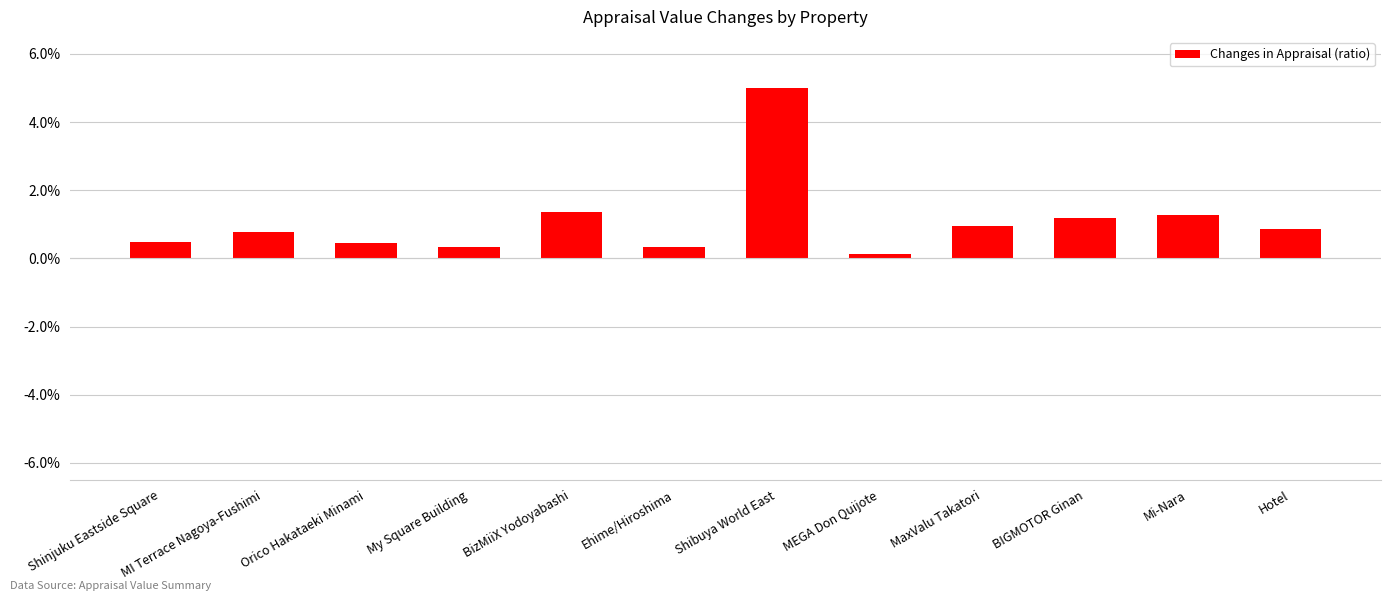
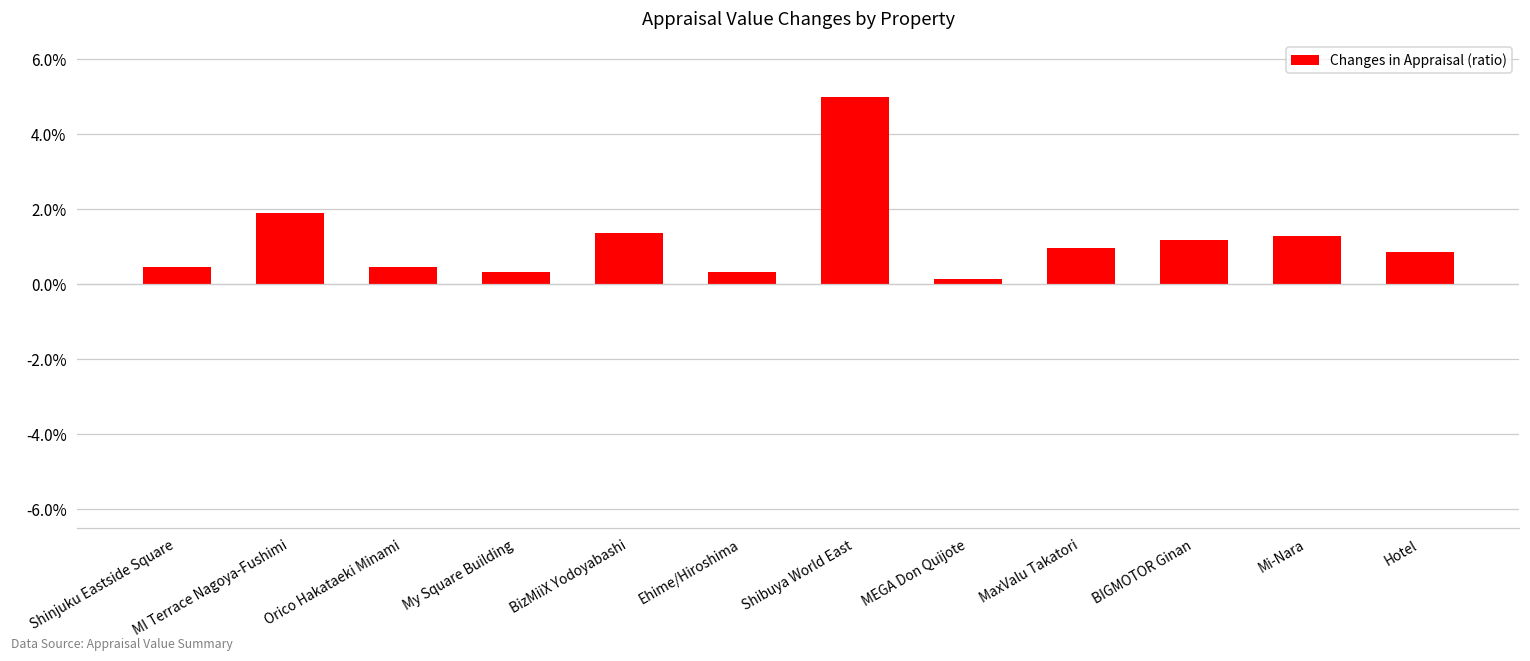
MI Terrace Nagoya-Fushimi: 0.8% -> 1.9%
